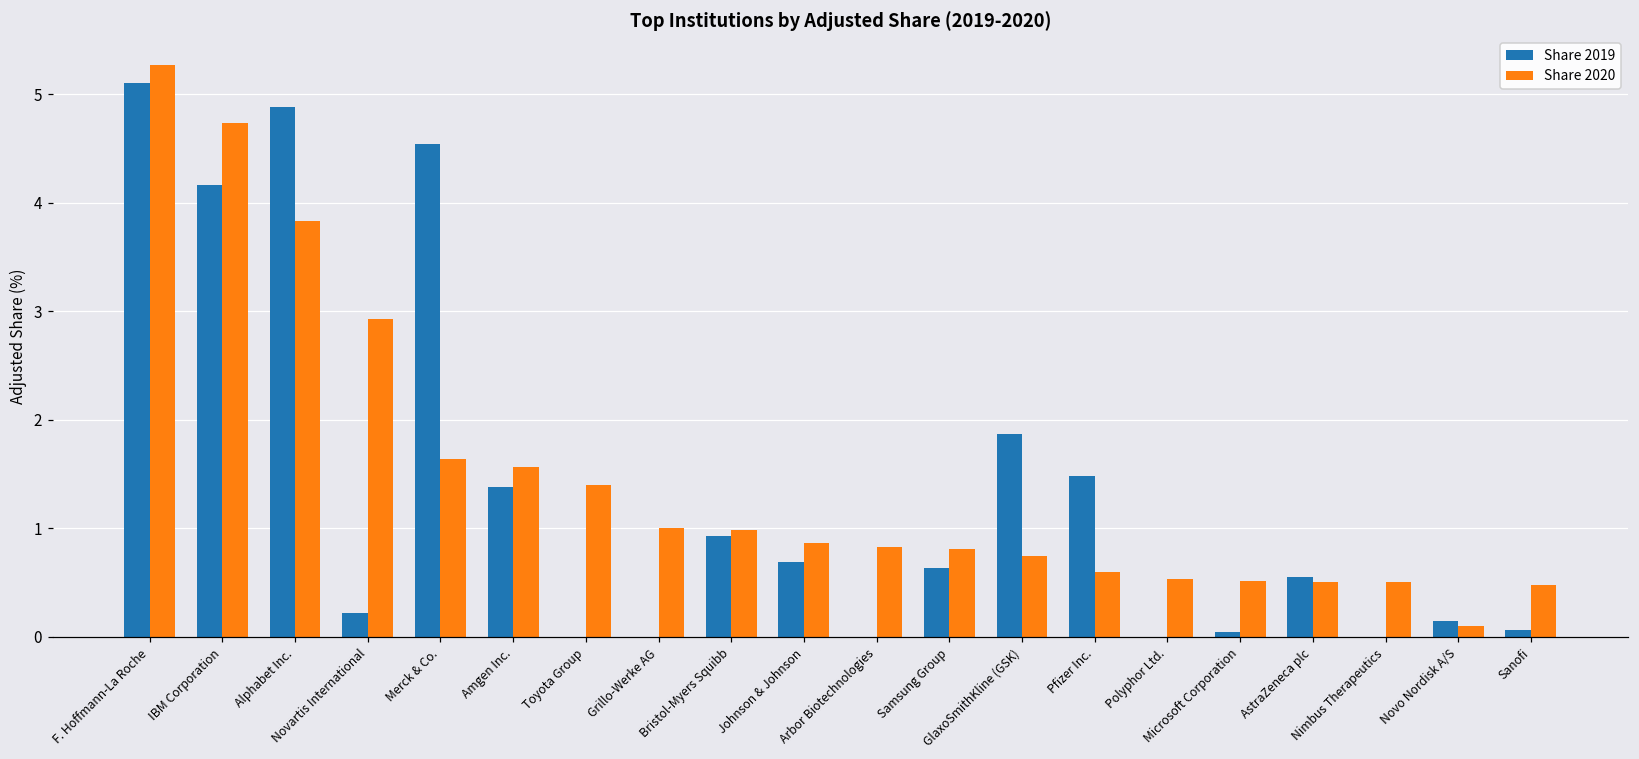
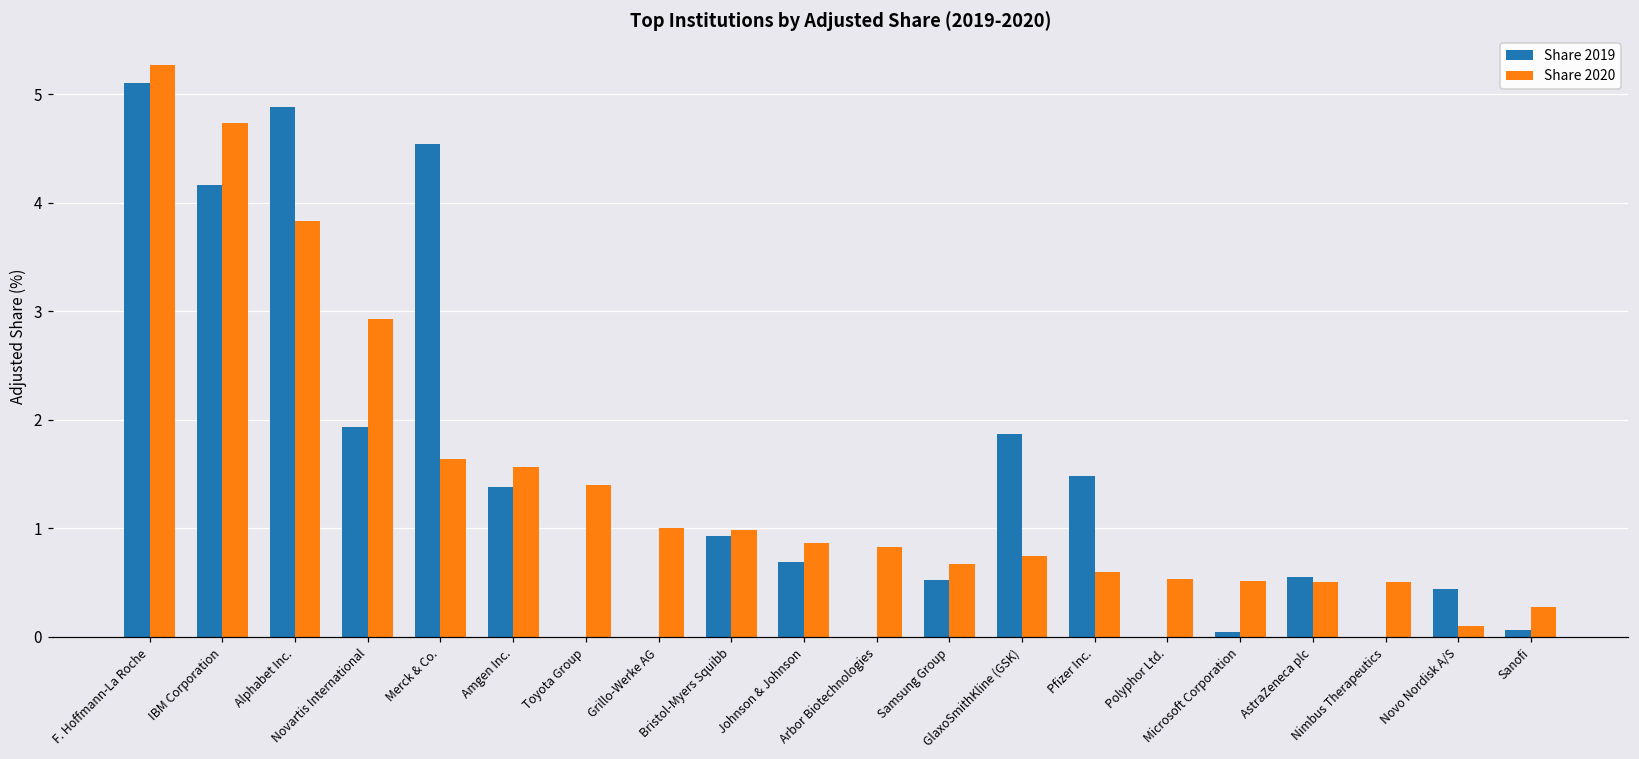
Share 2019, Novartis International: 0.2 -> 1.9
Share 2019, Samsung Group: 0.6 -> 0.5
Share 2020, Samsung Group: 0.8 -> 0.7
Share 2019, Novo Nordisk A/S: 0.1 -> 0.4
Share 2020, Sanofi: 0.5 -> 0.3
